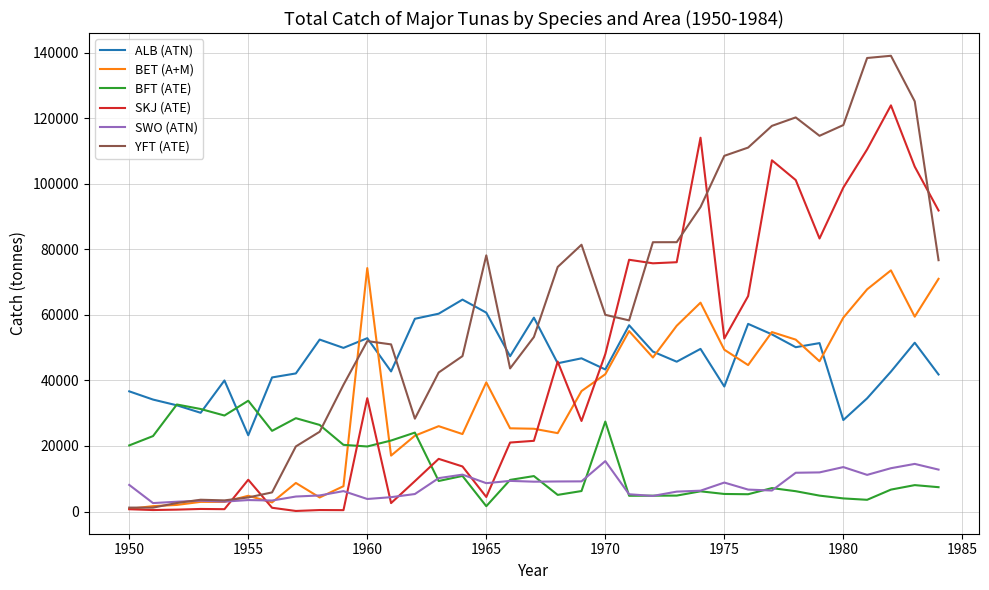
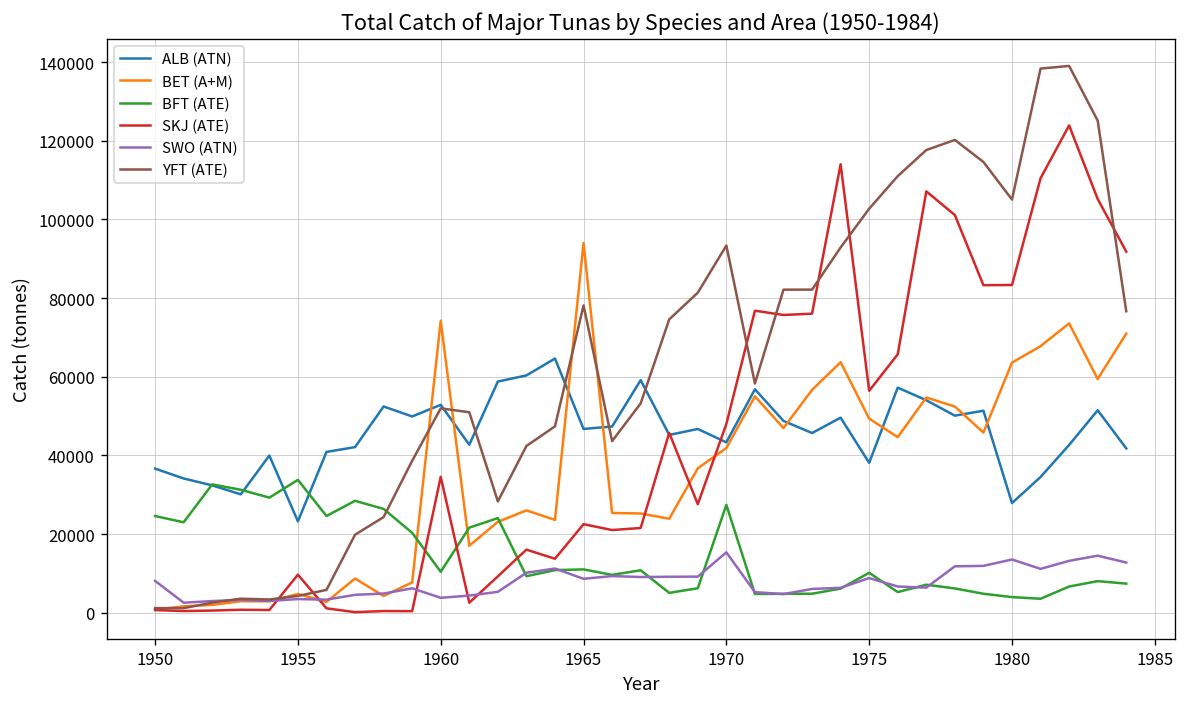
BFT (ATE), 1950: 20000 -> 25000
BFT (ATE), 1960: 20000 -> 10000
ALB (ATN), 1965: 61000 -> 47000
BET (A+M), 1965: 39000 -> 94000
BFT (ATE), 1965: 2000 -> 11000
SKJ (ATE), 1965: 4000 -> 23000
YFT (ATE), 1970: 60000 -> 93000
BFT (ATE), 1975: 5000 -> 10000
SKJ (ATE), 1975: 53000 -> 56000
YFT (ATE), 1975: 108000 -> 103000
BET (A+M), 1980: 59000 -> 64000
SKJ (ATE), 1980: 99000 -> 83000
YFT (ATE), 1980: 118000 -> 105000
